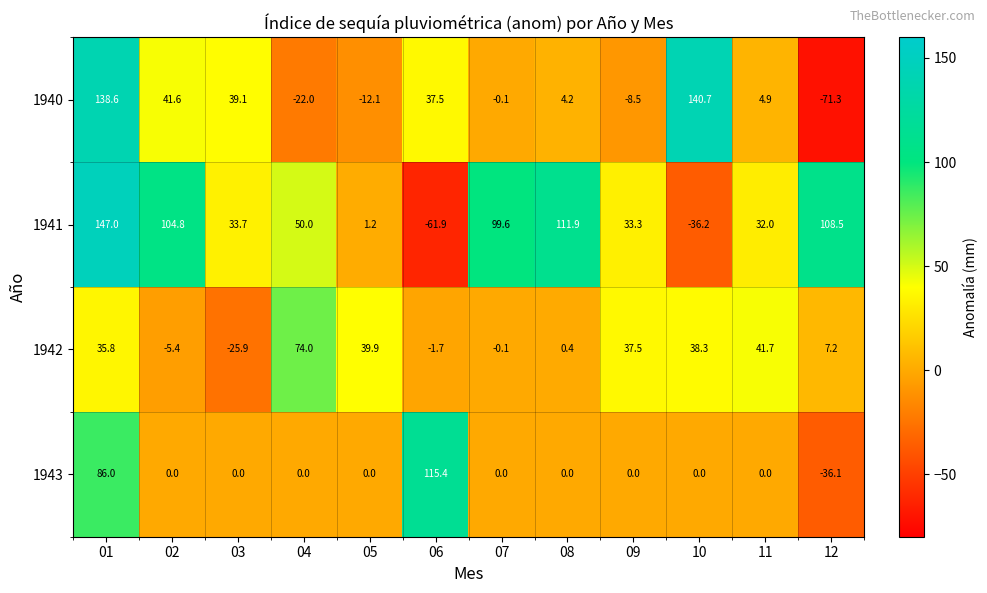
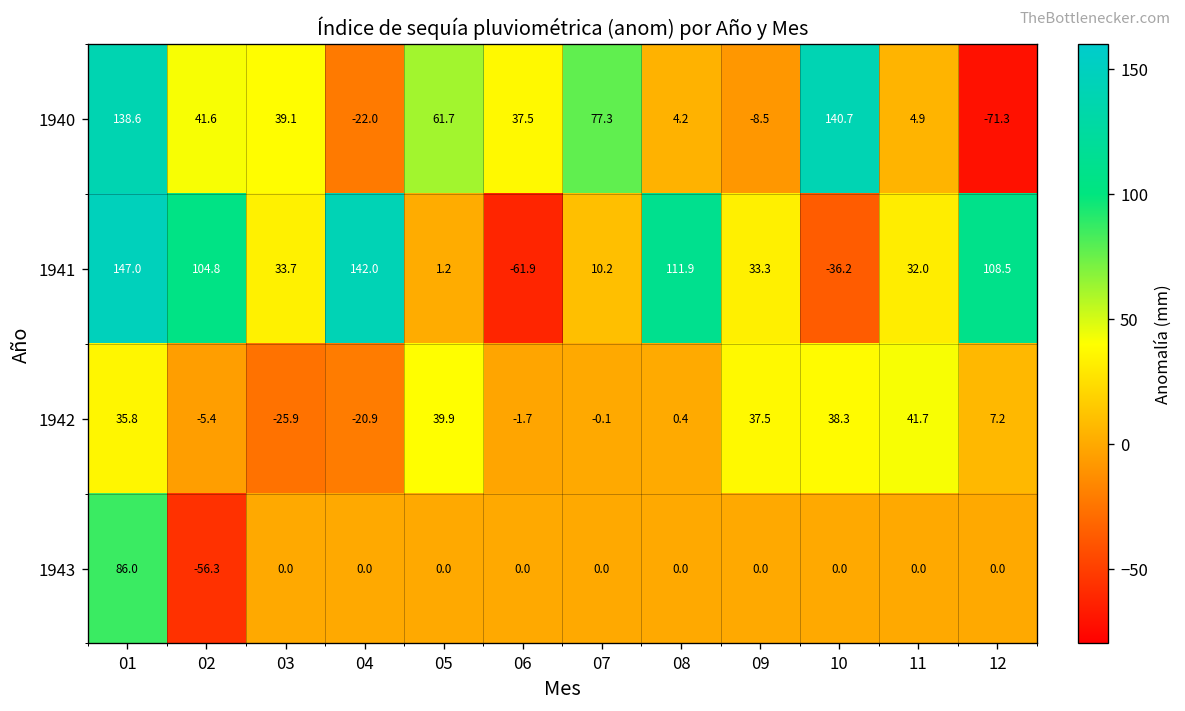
1940, 05: -12.1 -> 61.7
1940, 07: -0.1 -> 77.3
1941, 04: 50.0 -> 142.0
1941, 07: 99.6 -> 10.2
1942, 04: 74.0 -> -20.9
1943, 02: 0.0 -> -56.3
1943, 06: 115.4 -> 0.0
1943, 12: -36.1 -> 0.0
